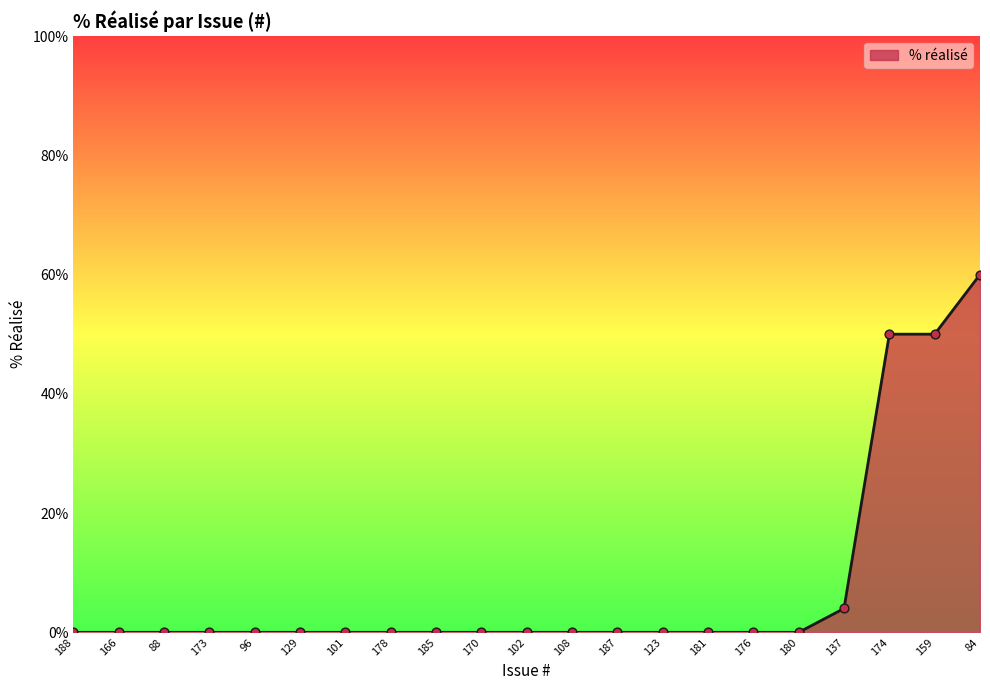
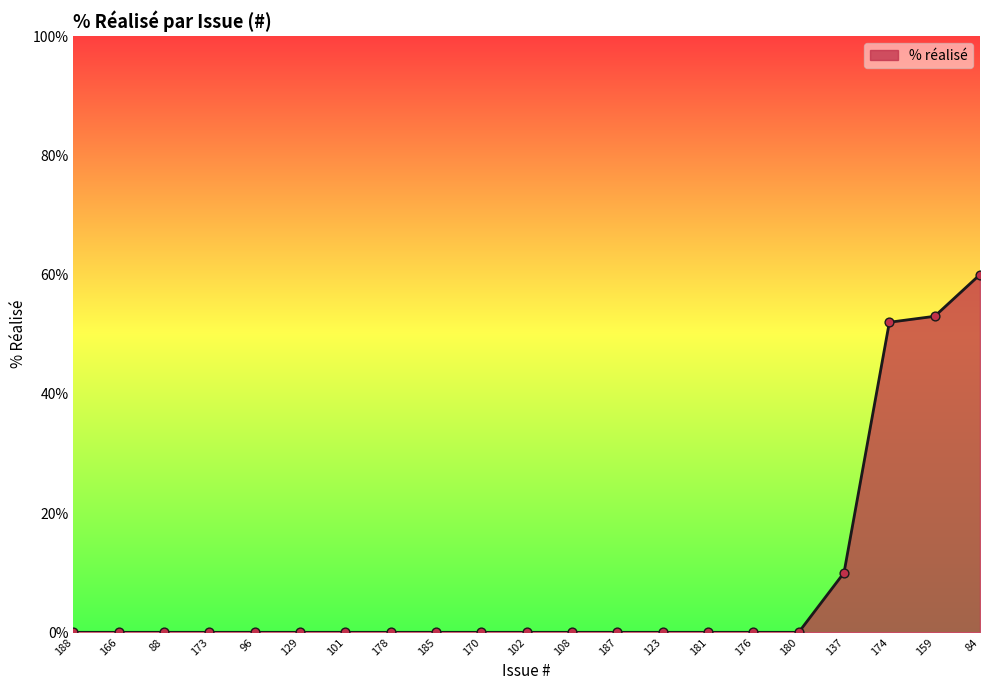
137: 4% -> 10%
174: 50% -> 52%
159: 50% -> 53%
